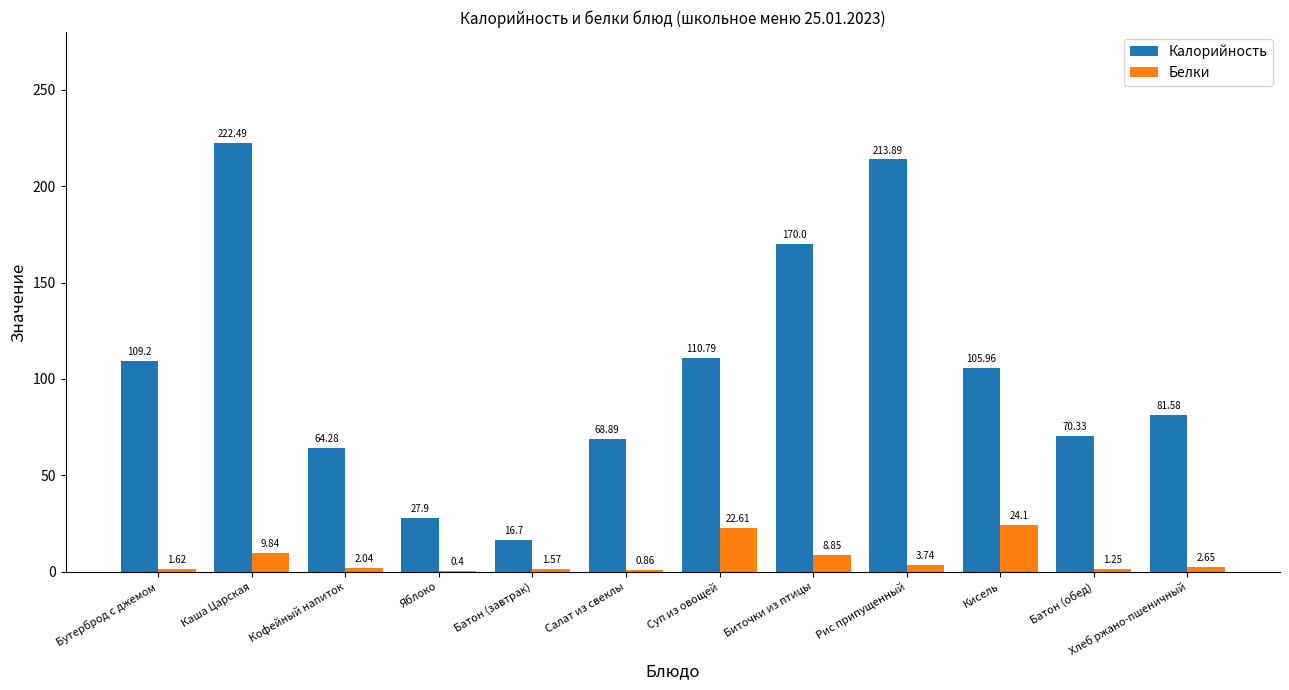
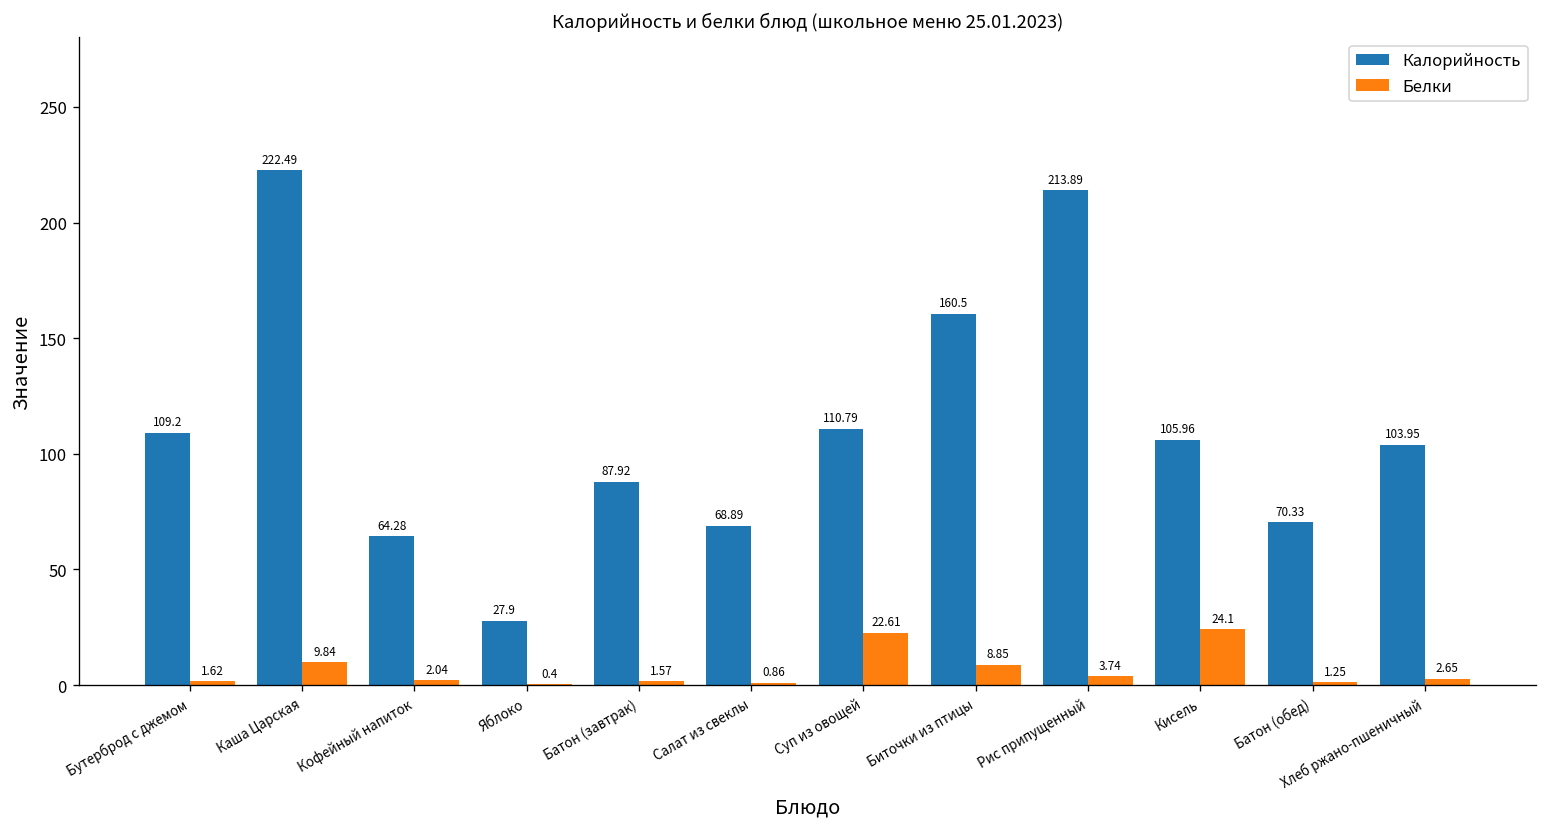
Калорийность, Батон (завтрак): 16.7 -> 87.92
Калорийность, Биточки из птицы: 170.0 -> 160.5
Калорийность, Хлеб ржано-пшеничный: 81.58 -> 103.95
